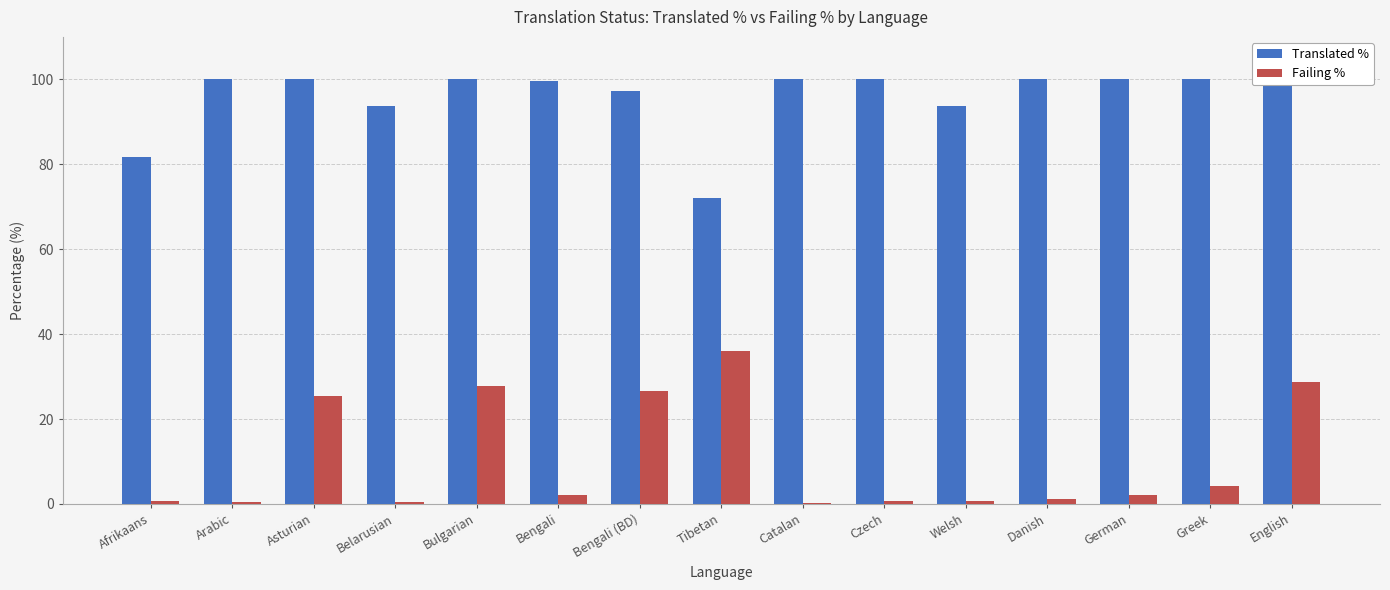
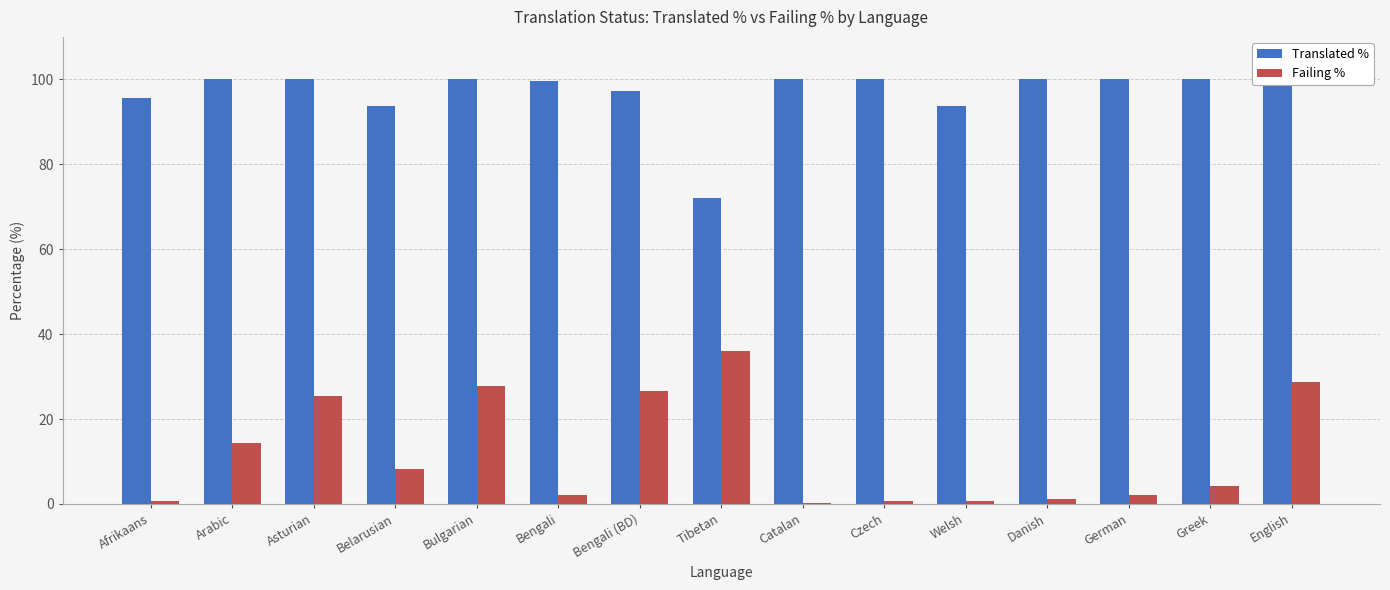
Translated %, Afrikaans: 82 -> 96
Failing %, Arabic: 0 -> 14
Failing %, Belarusian: 0 -> 8
